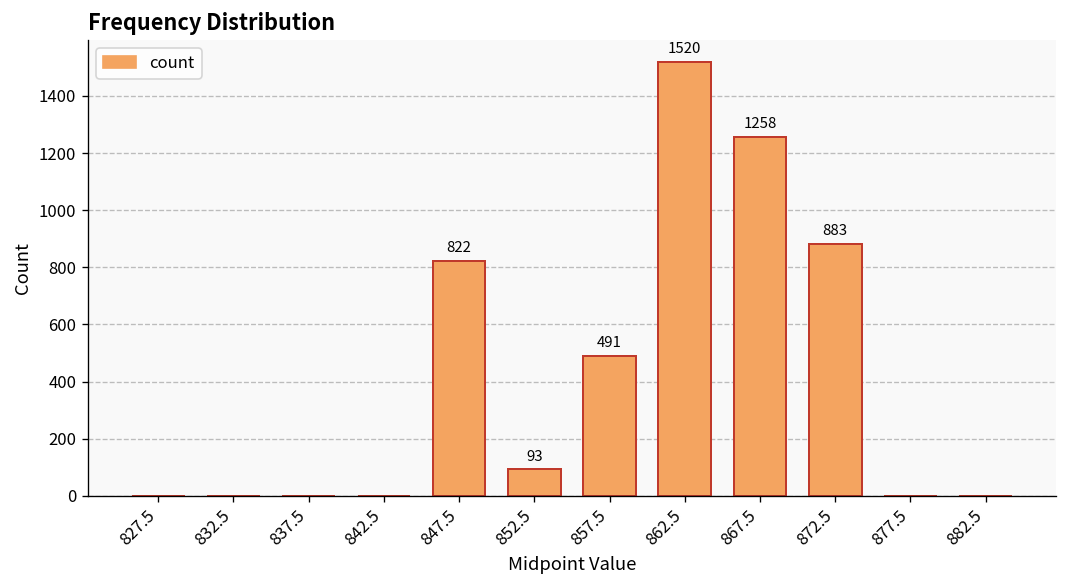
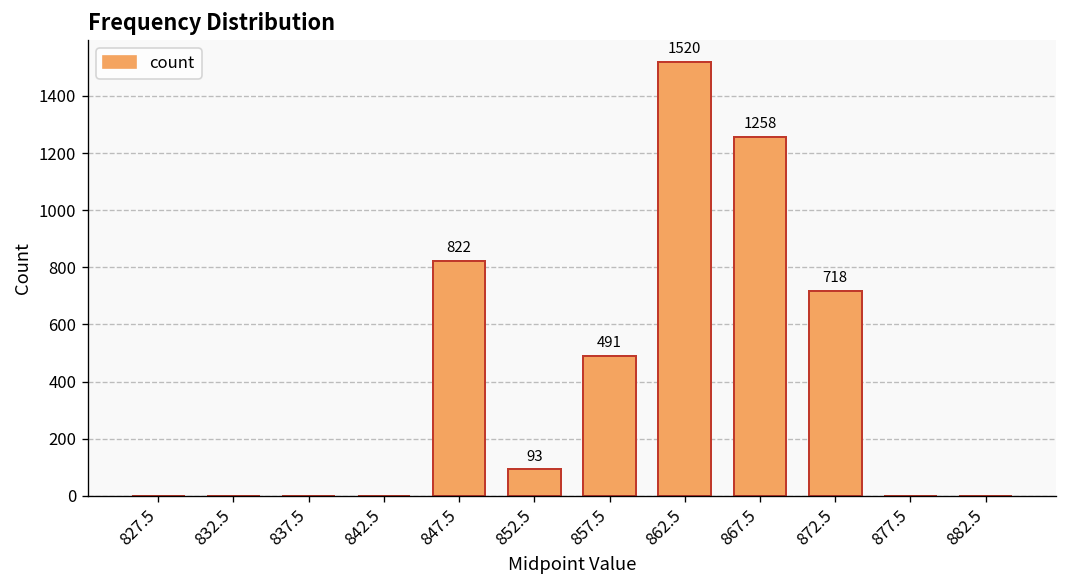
872.5: 883 -> 718
